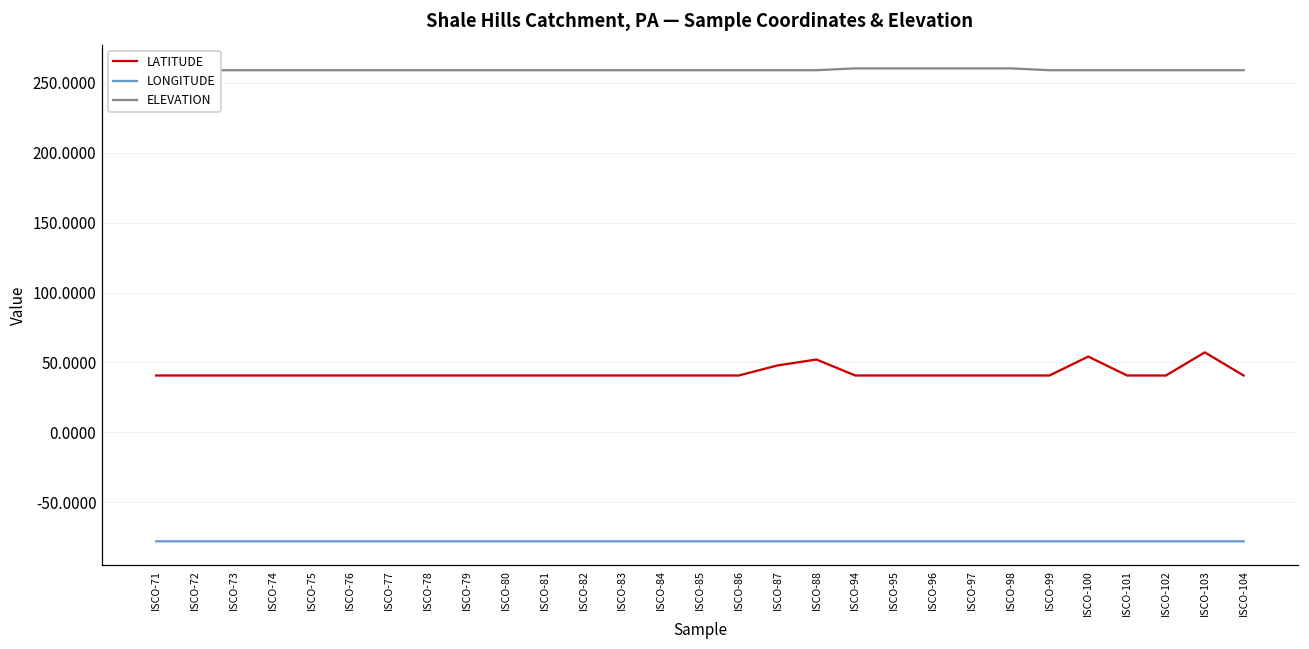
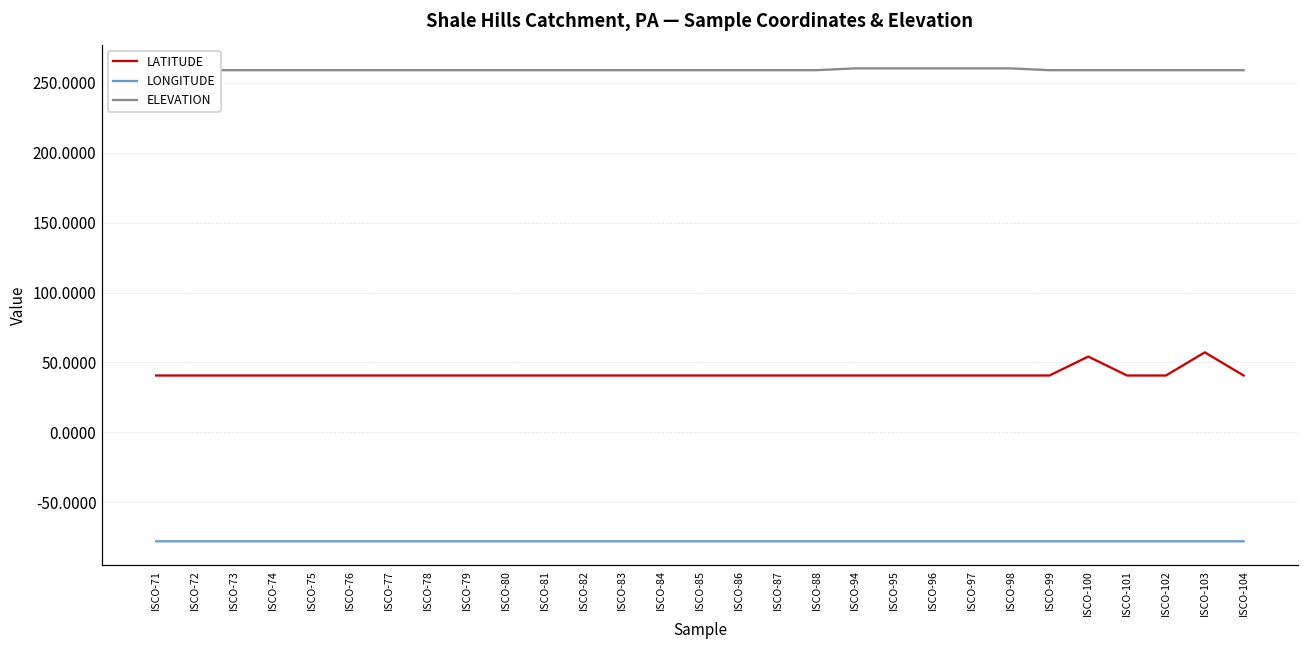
LATITUDE, ISCO-87: 48 -> 41
LATITUDE, ISCO-88: 52 -> 41
